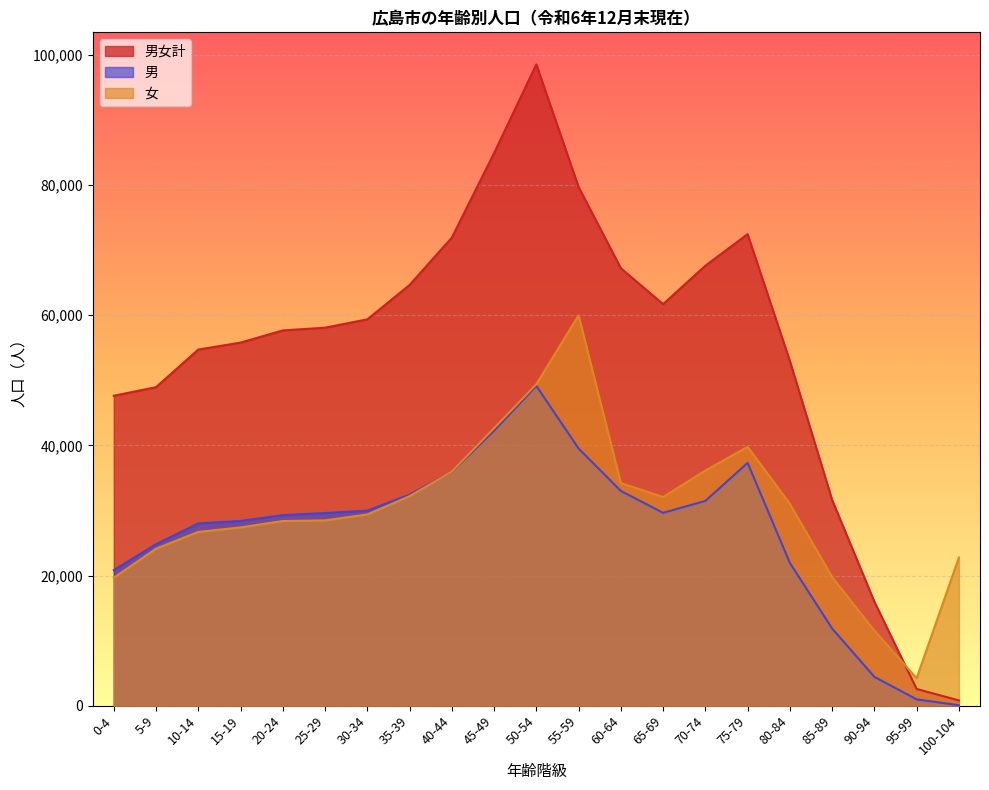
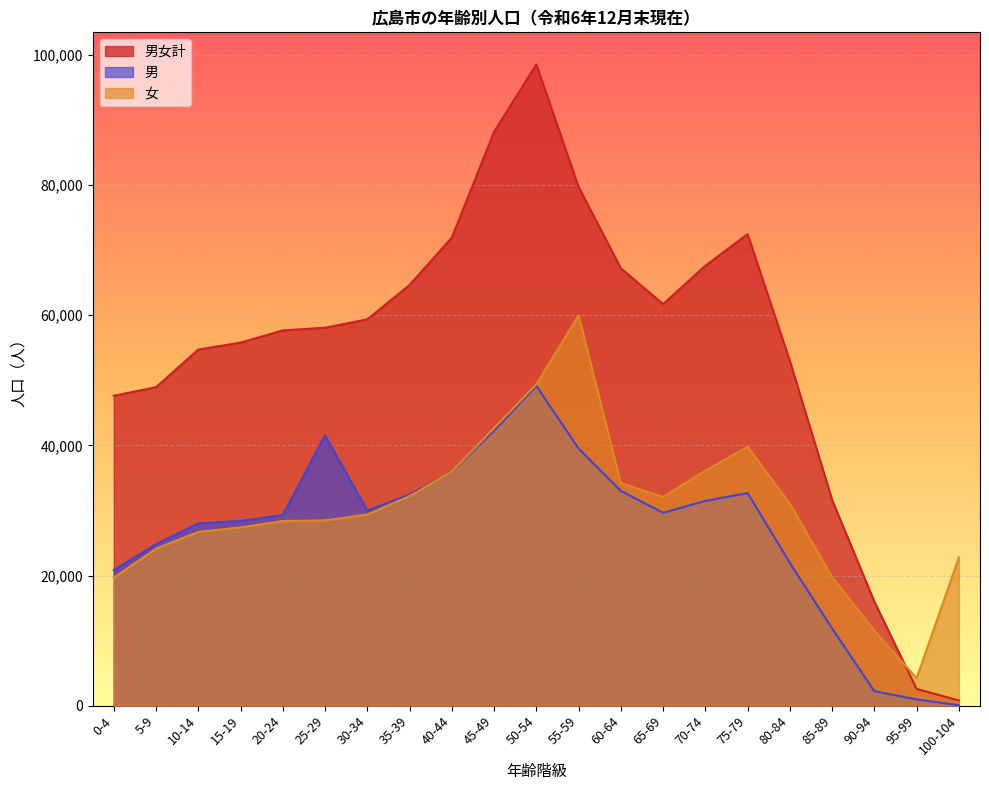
男, 25-29: 30,000 -> 42,000
男女計, 45-49: 85,000 -> 88,000
男, 75-79: 37,000 -> 33,000
男, 90-94: 4,000 -> 2,000
